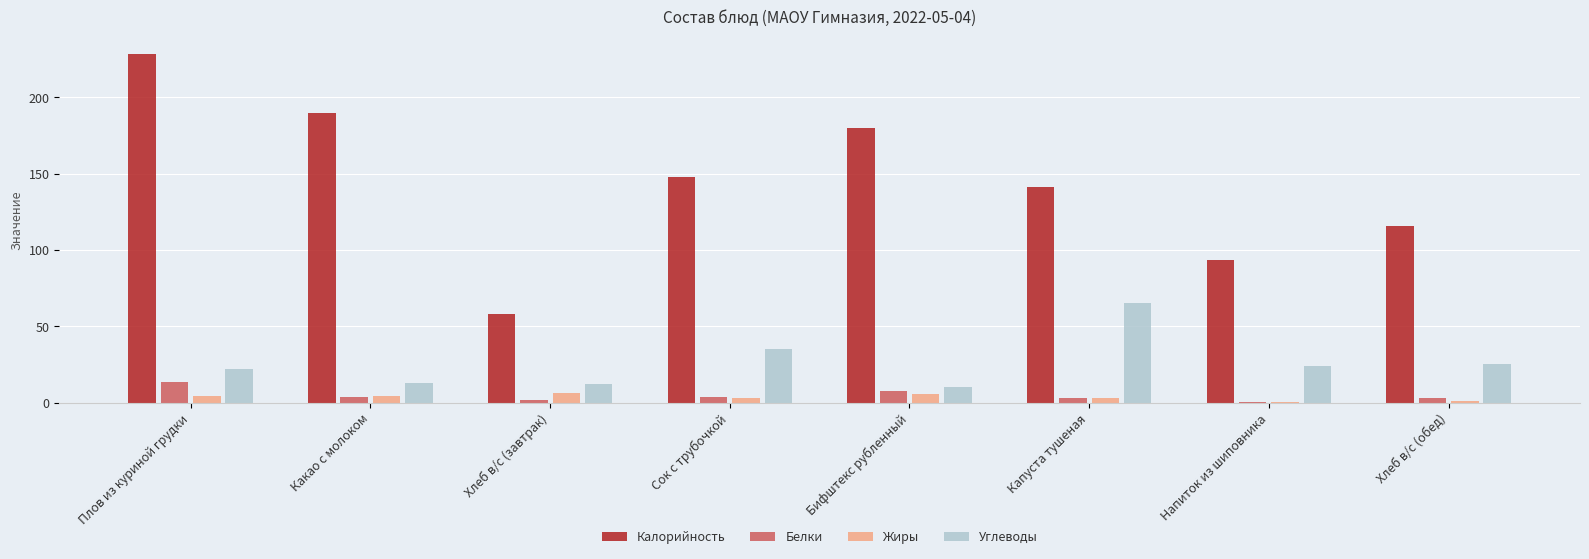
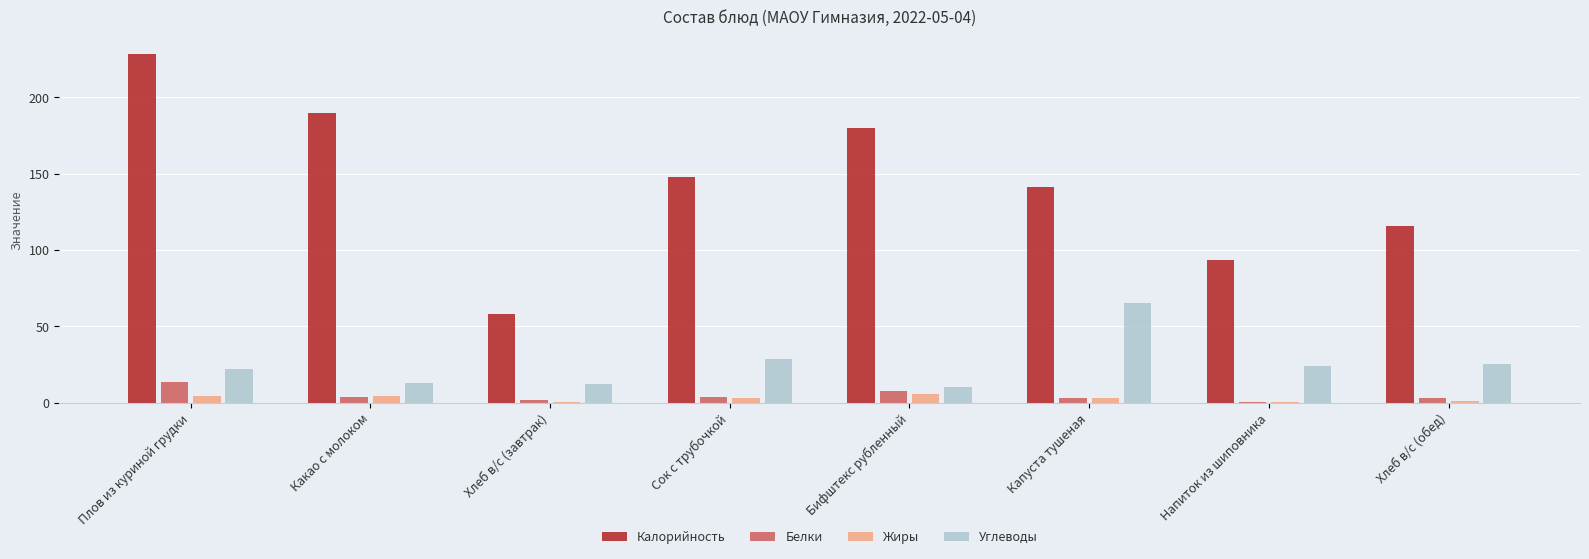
Жиры, Хлеб в/с (завтрак): 6 -> 0
Углеводы, Сок с трубочкой: 35 -> 28
